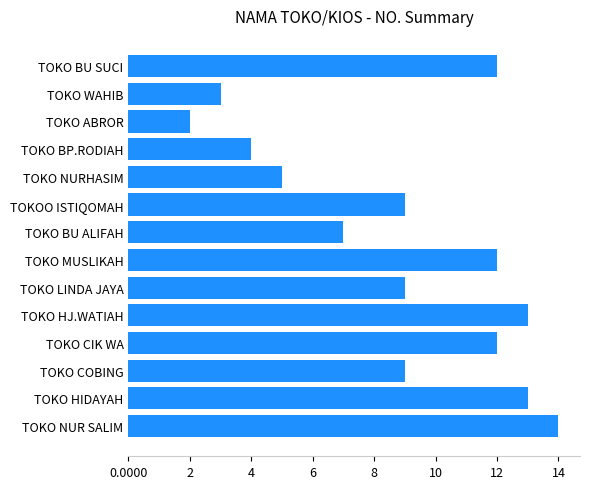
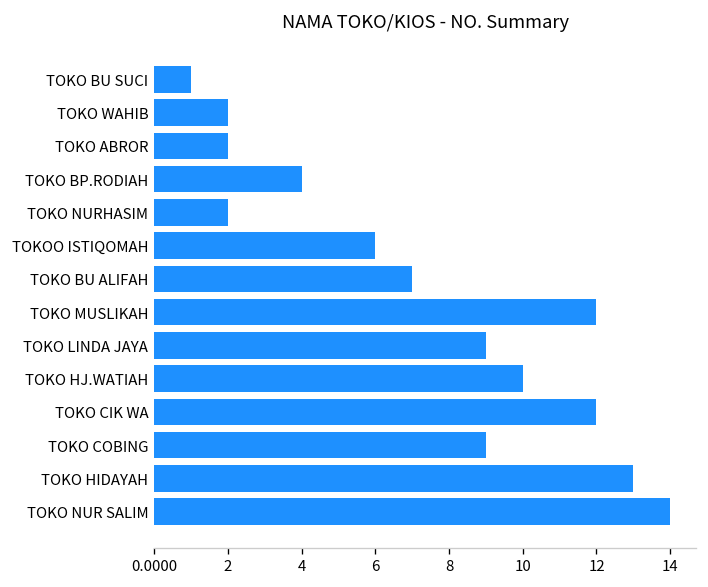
TOKO BU SUCI: 12 -> 1
TOKO WAHIB: 3 -> 2
TOKO NURHASIM: 5 -> 2
TOKOO ISTIQOMAH: 9 -> 6
TOKO HJ.WATIAH: 13 -> 10
